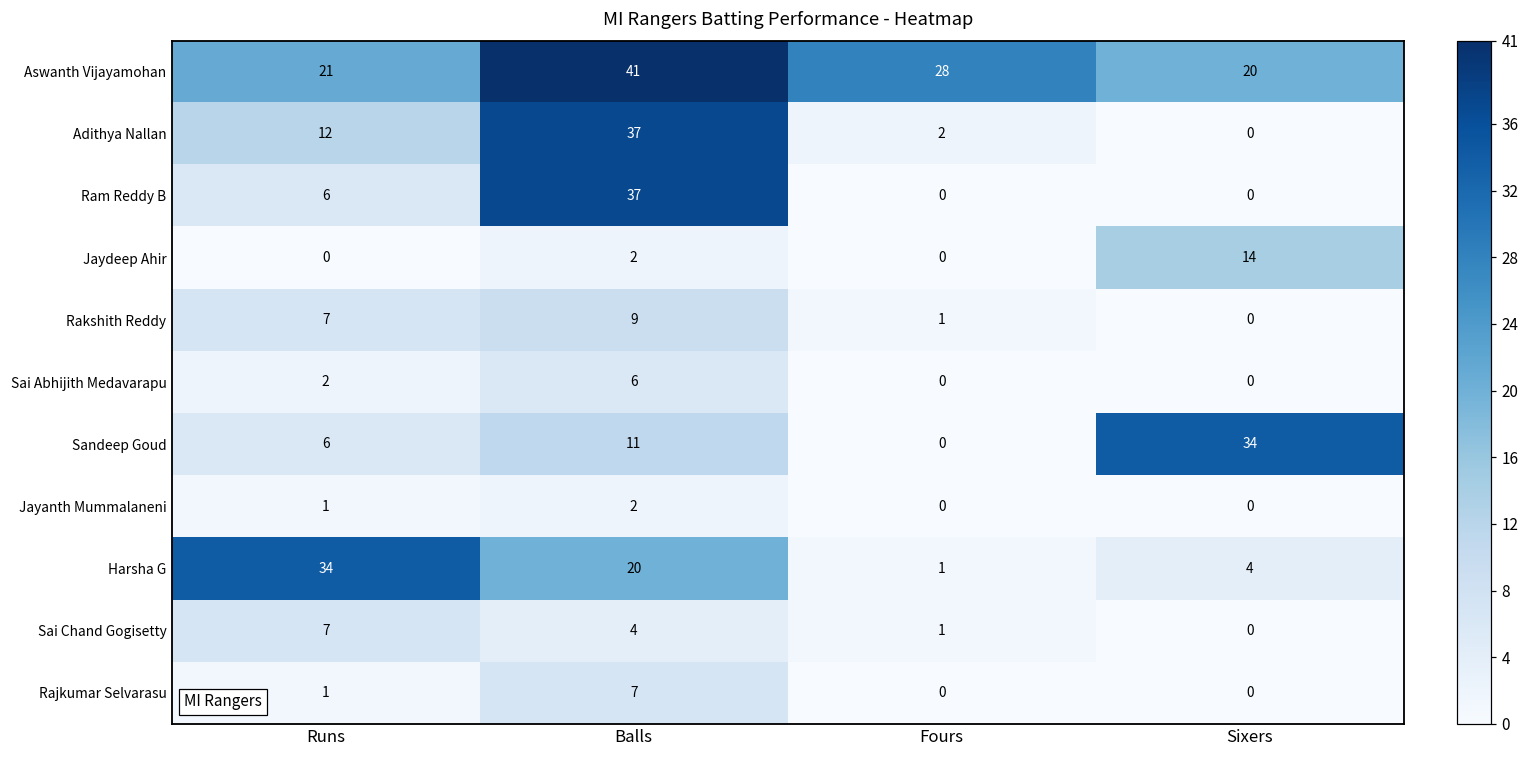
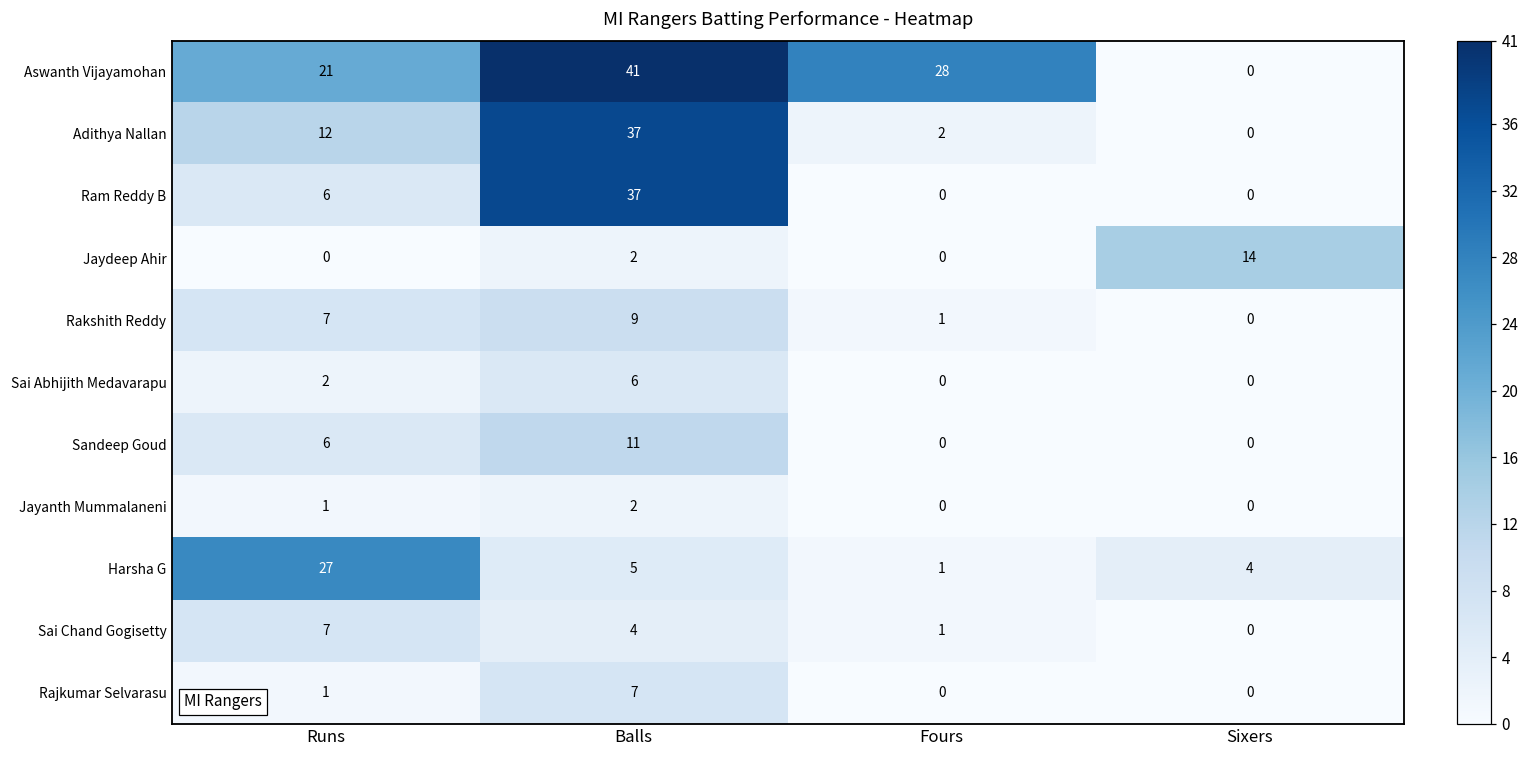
Aswanth Vijayamohan, Sixers: 20 -> 0
Sandeep Goud, Sixers: 34 -> 0
Harsha G, Runs: 34 -> 27
Harsha G, Balls: 20 -> 5
